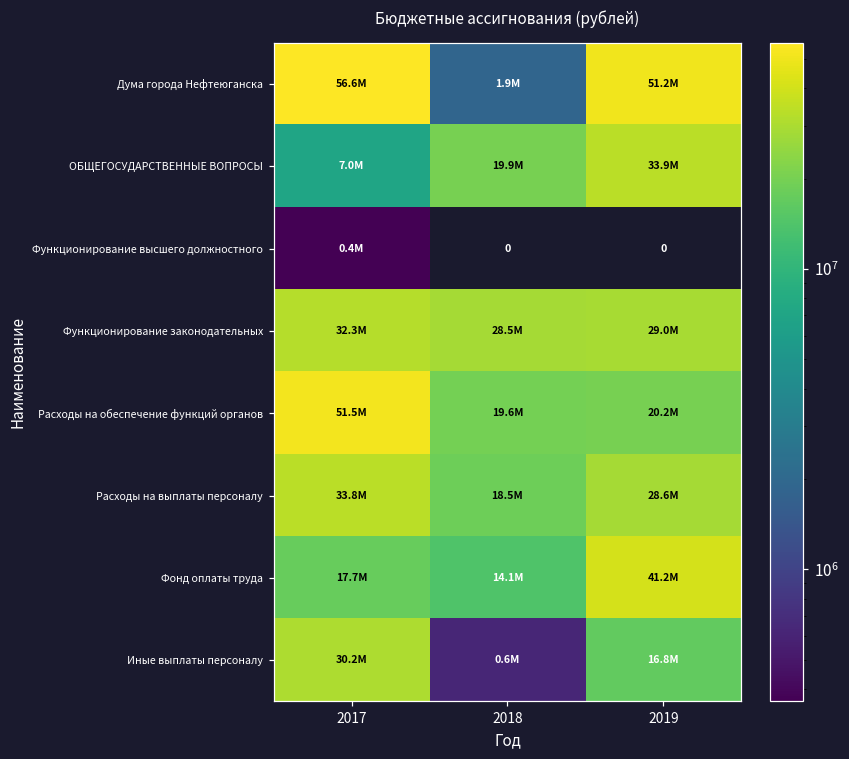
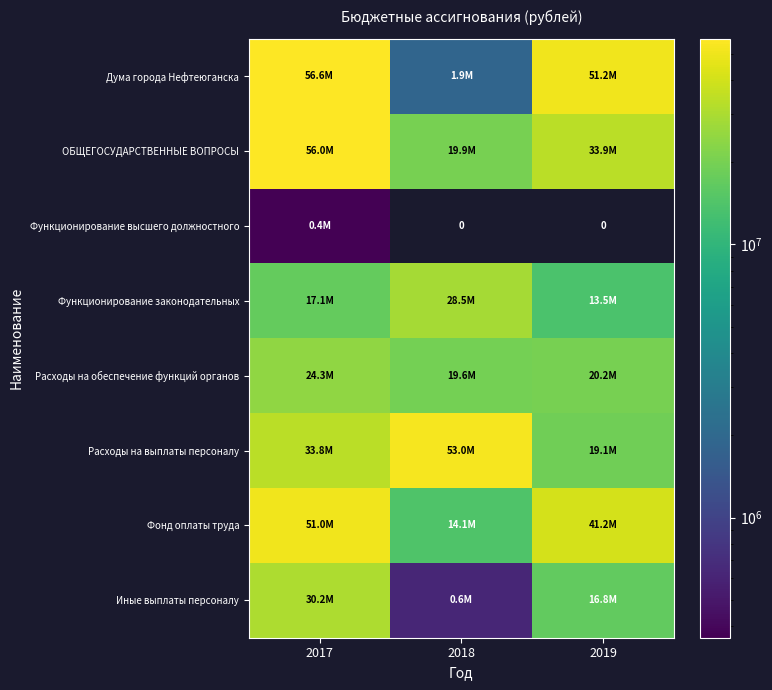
ОБЩЕГОСУДАРСТВЕННЫЕ ВОПРОСЫ, 2017: 7.0M -> 56.0M
Функционирование законодательных, 2017: 32.3M -> 17.1M
Функционирование законодательных, 2019: 29.0M -> 13.5M
Расходы на обеспечение функций органов, 2017: 51.5M -> 24.3M
Расходы на выплаты персоналу, 2018: 18.5M -> 53.0M
Расходы на выплаты персоналу, 2019: 28.6M -> 19.1M
Фонд оплаты труда, 2017: 17.7M -> 51.0M
